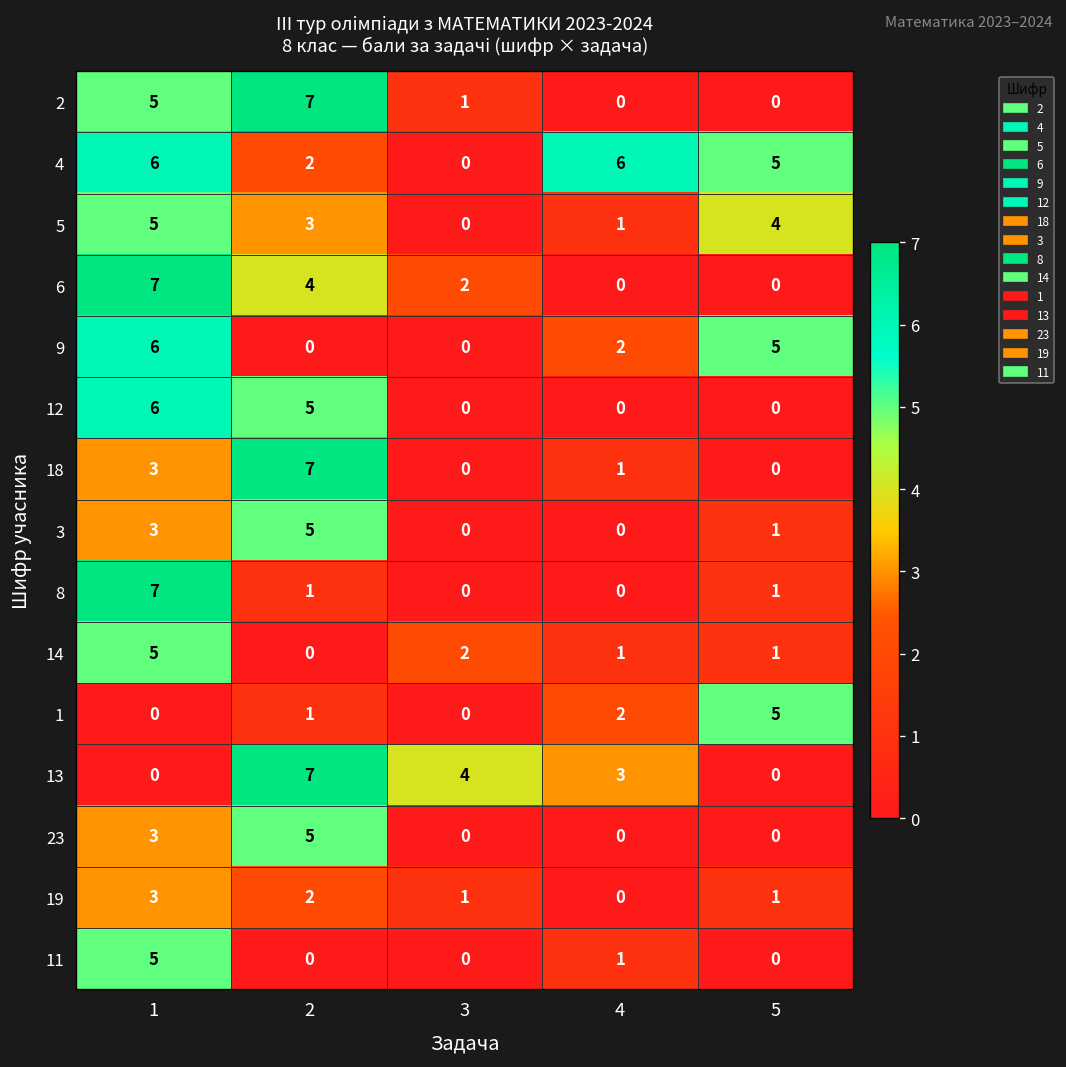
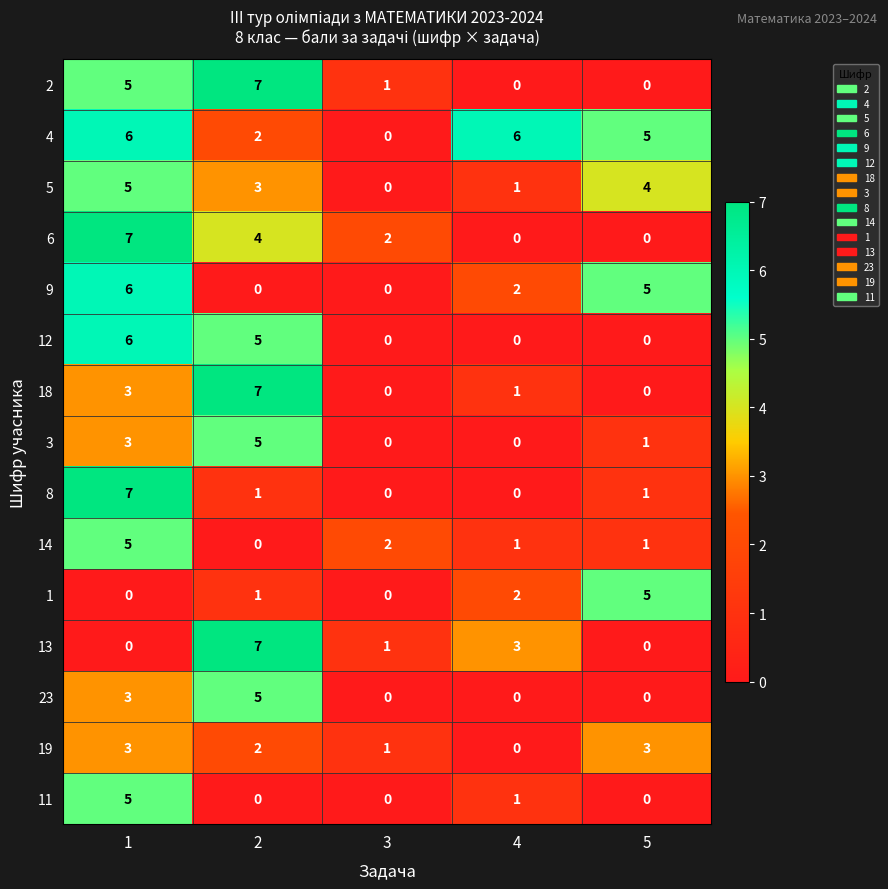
13, 3: 4 -> 1
19, 5: 1 -> 3
